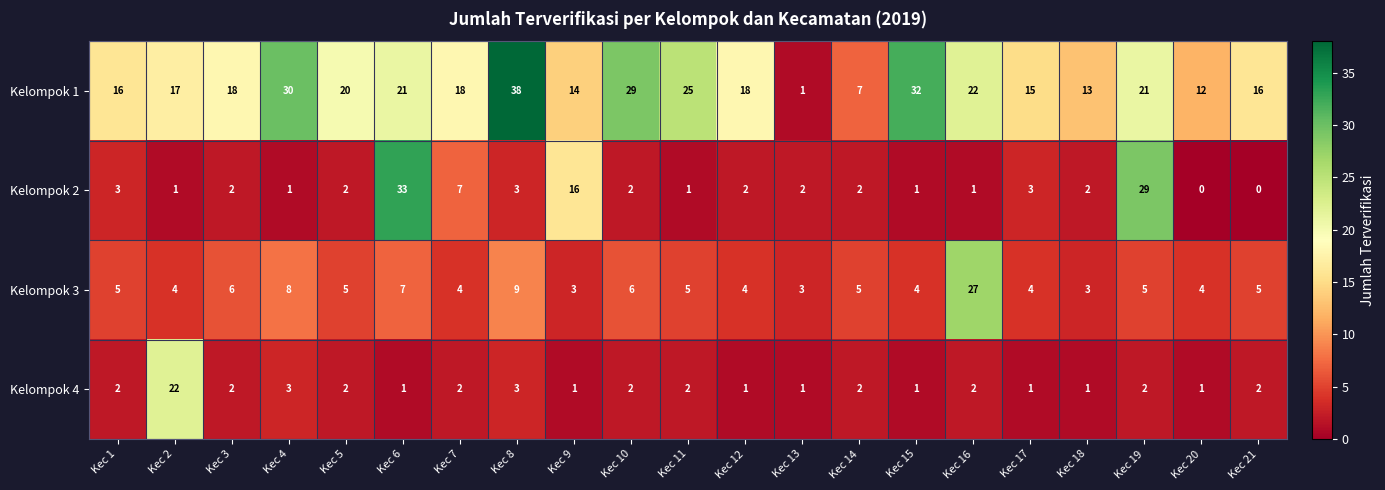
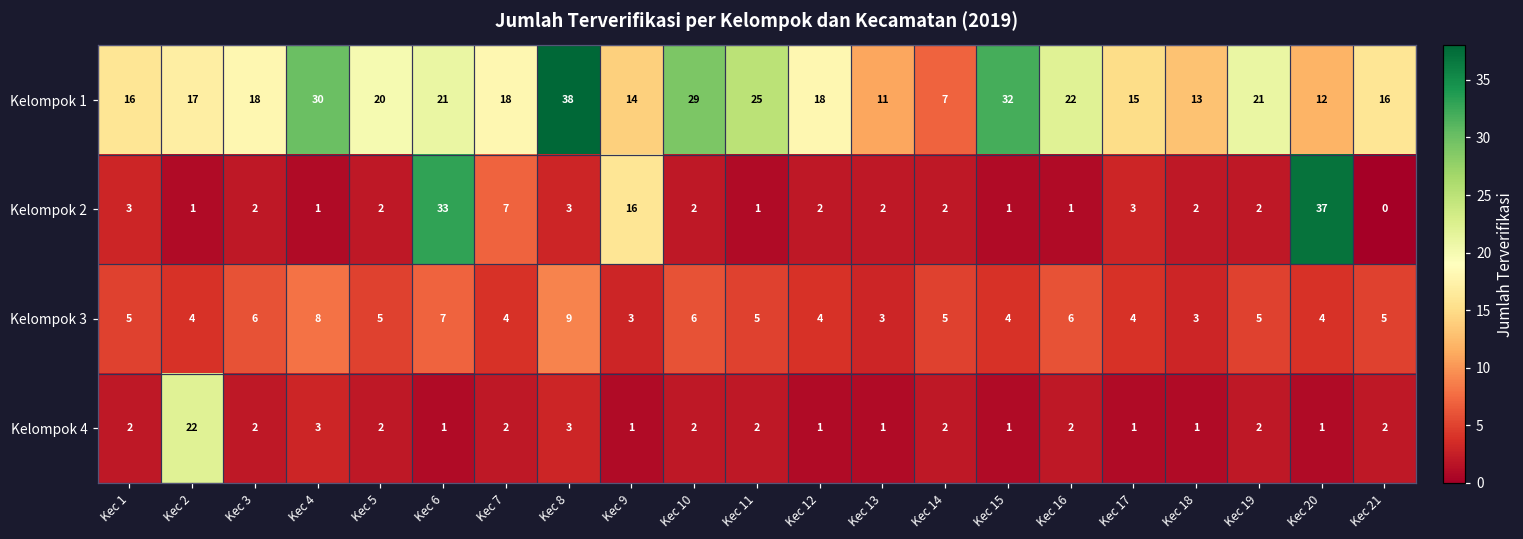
Kelompok 1, Kec 13: 1 -> 11
Kelompok 2, Kec 19: 29 -> 2
Kelompok 2, Kec 20: 0 -> 37
Kelompok 3, Kec 16: 27 -> 6
